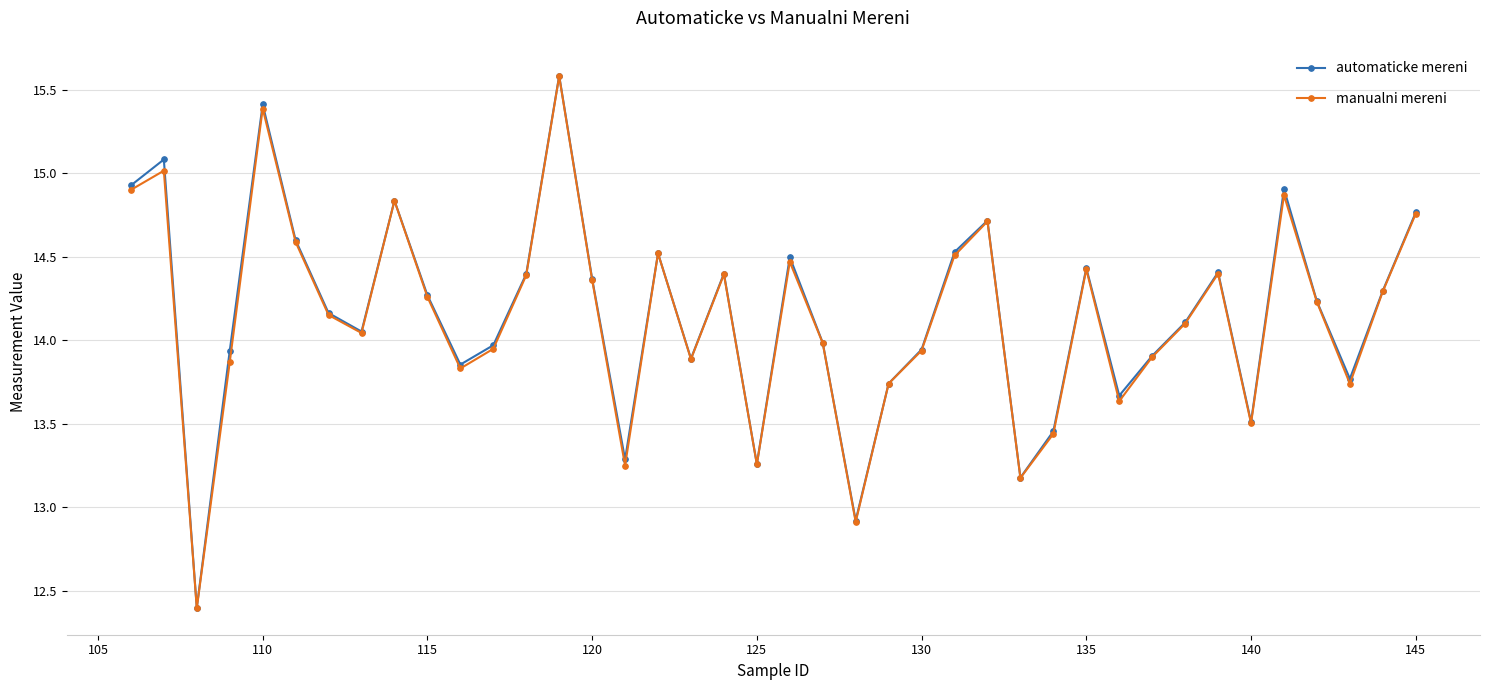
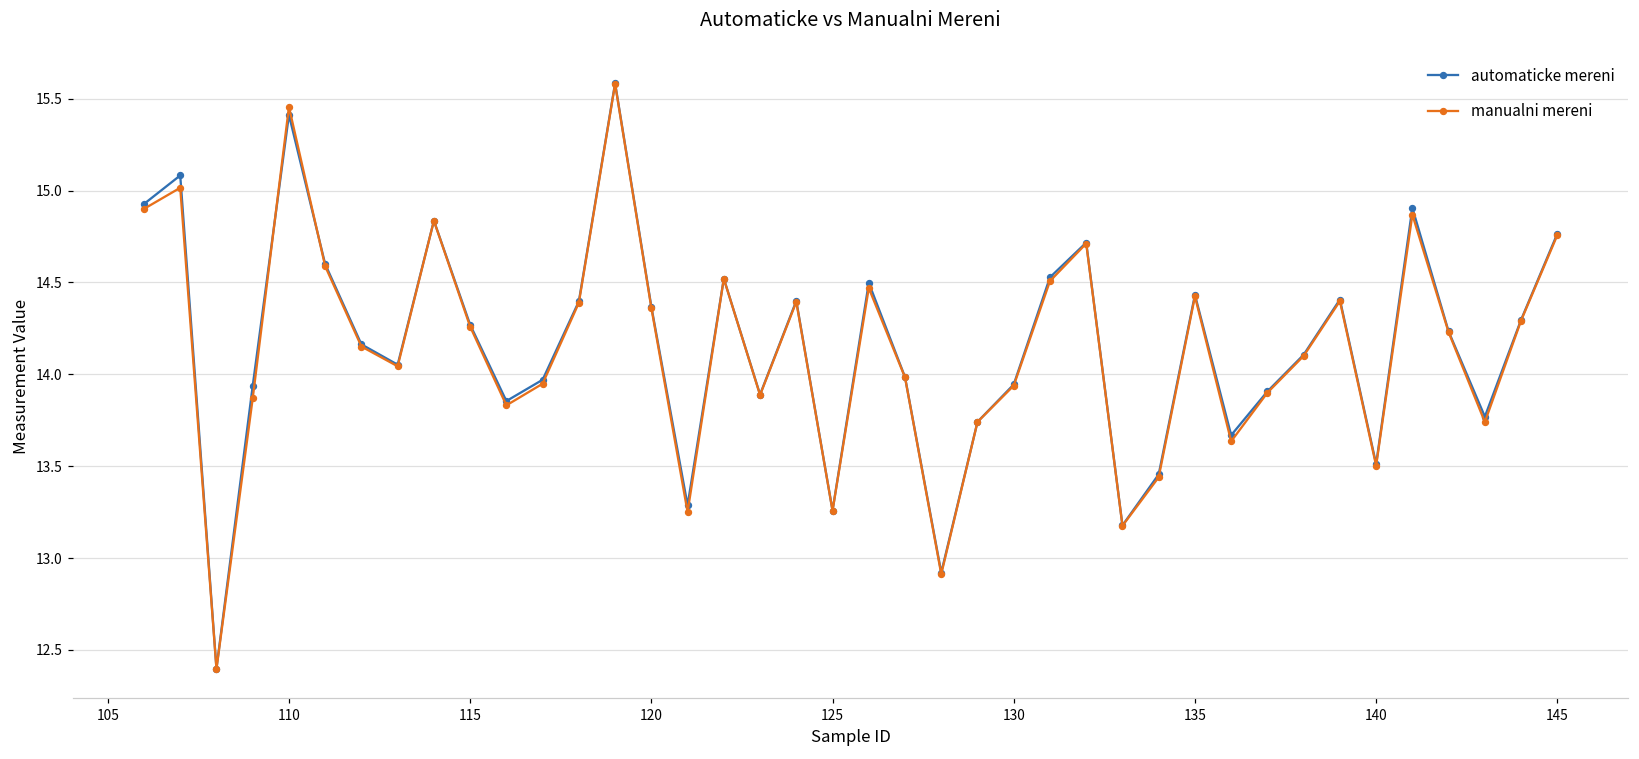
manualni mereni, 110: 15.39 -> 15.46
